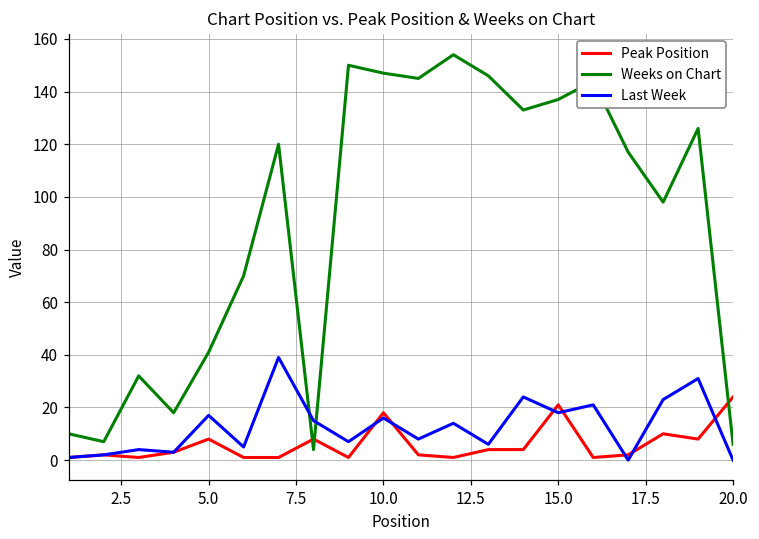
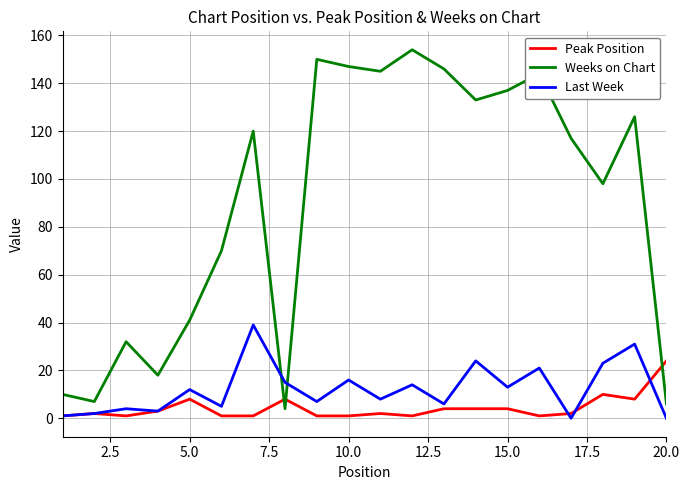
Last Week, 5.0: 17 -> 12
Peak Position, 10.0: 18 -> 1
Peak Position, 15.0: 21 -> 4
Last Week, 15.0: 18 -> 13
